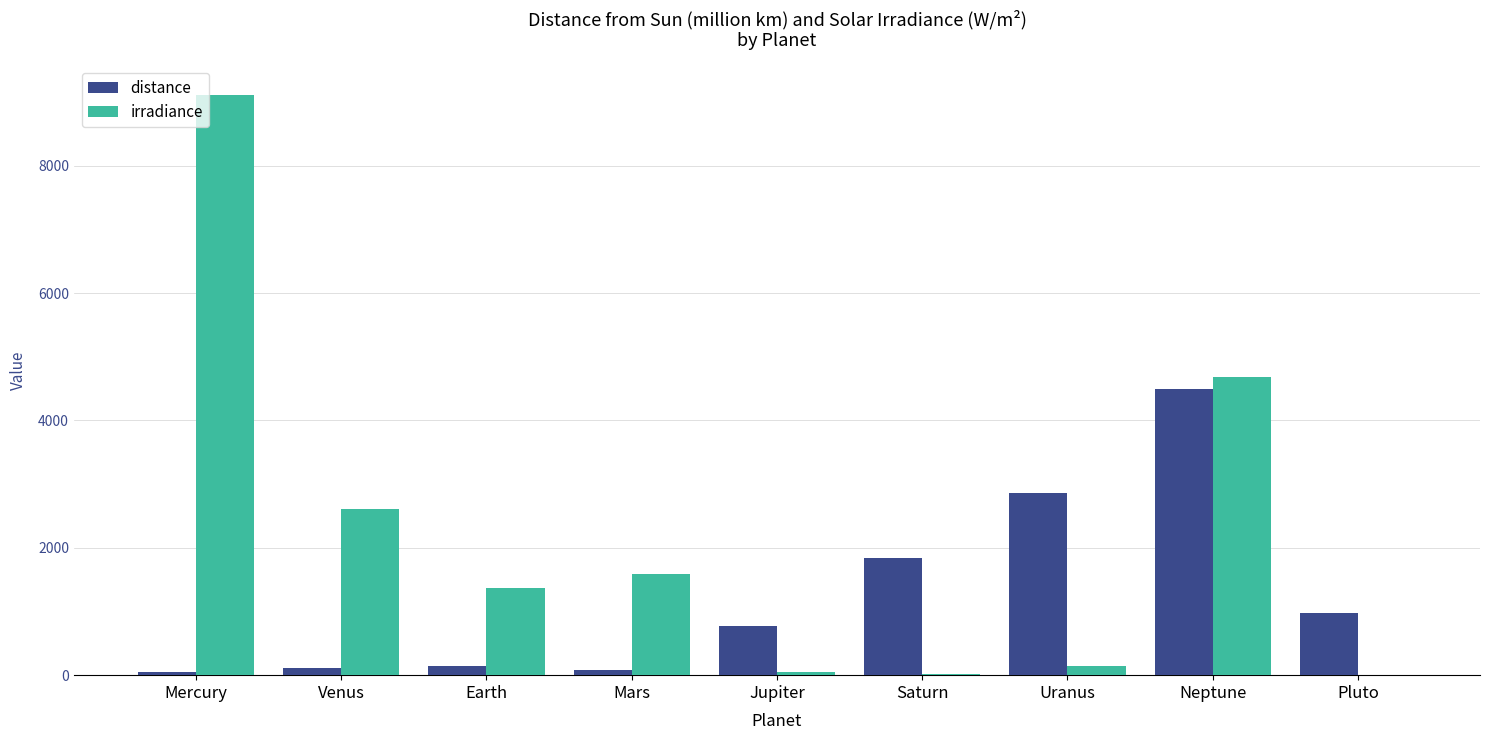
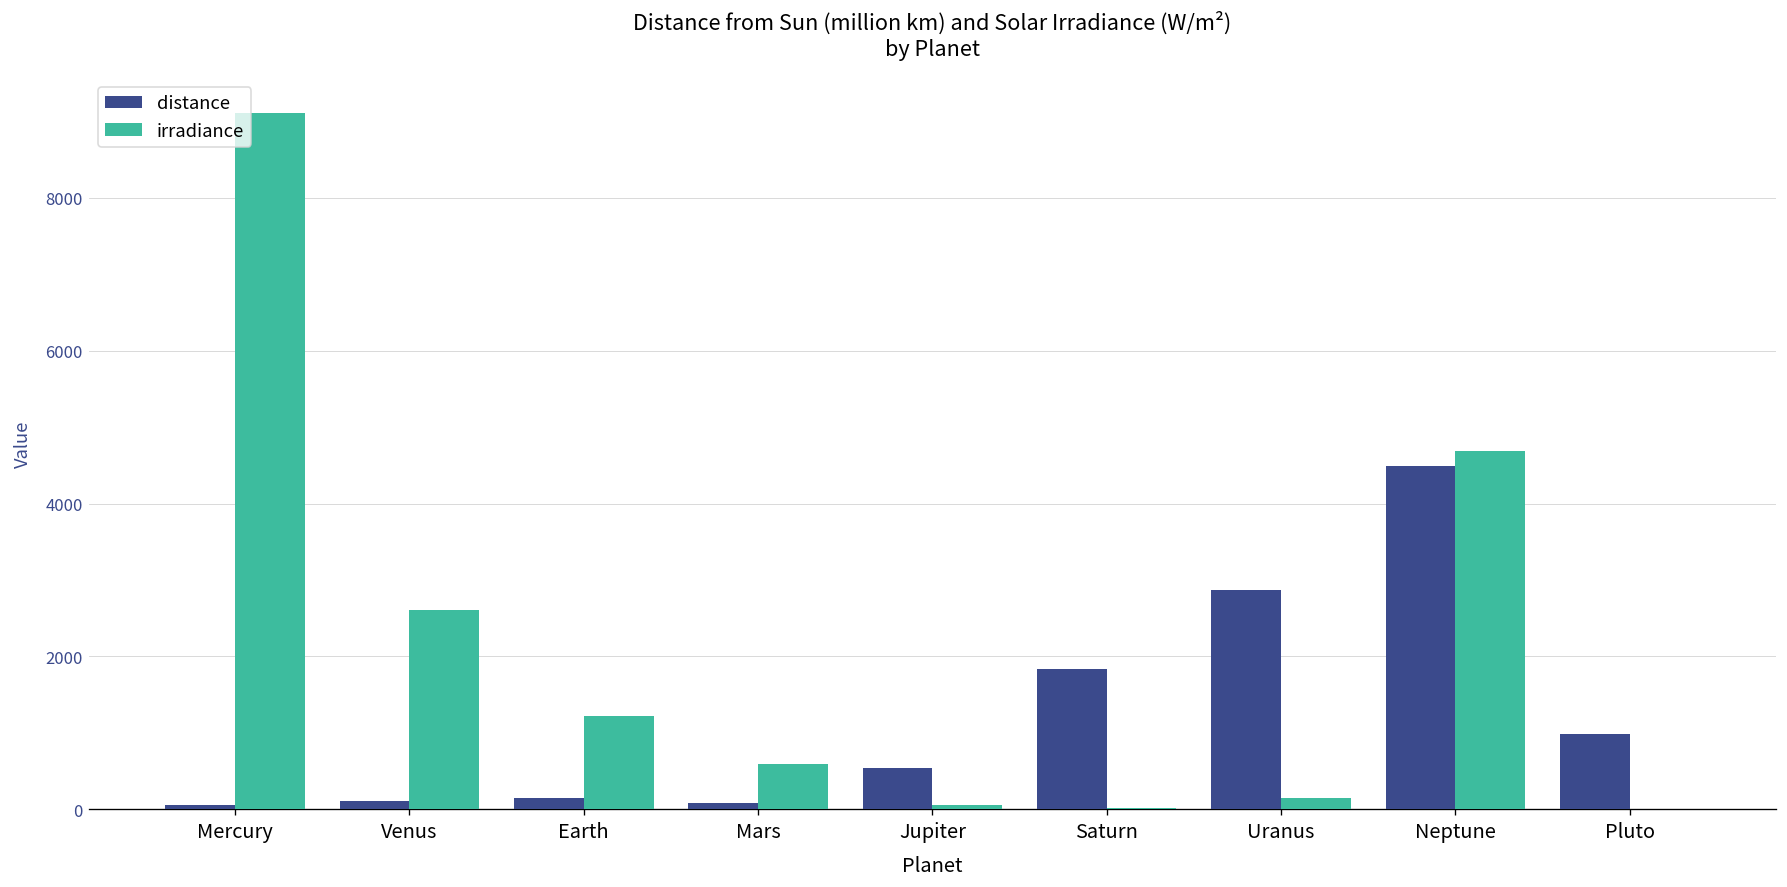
irradiance, Earth: 1400 -> 1200
irradiance, Mars: 1600 -> 600
distance, Jupiter: 800 -> 500
